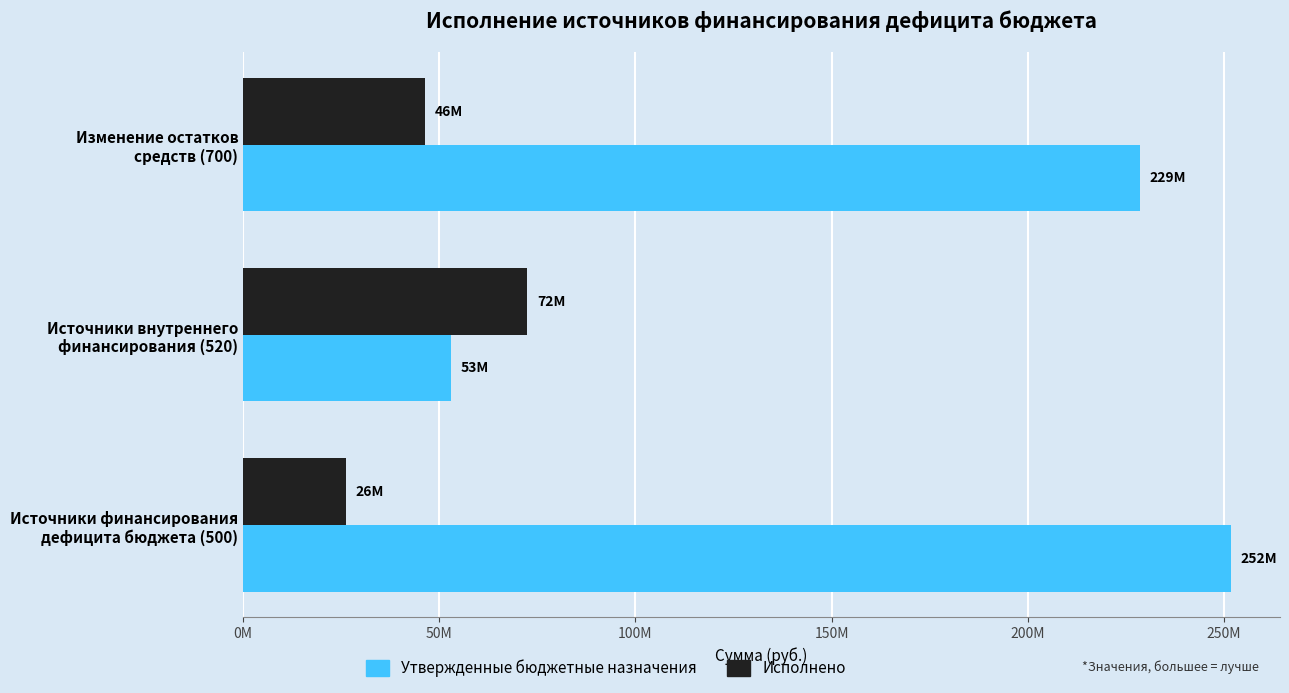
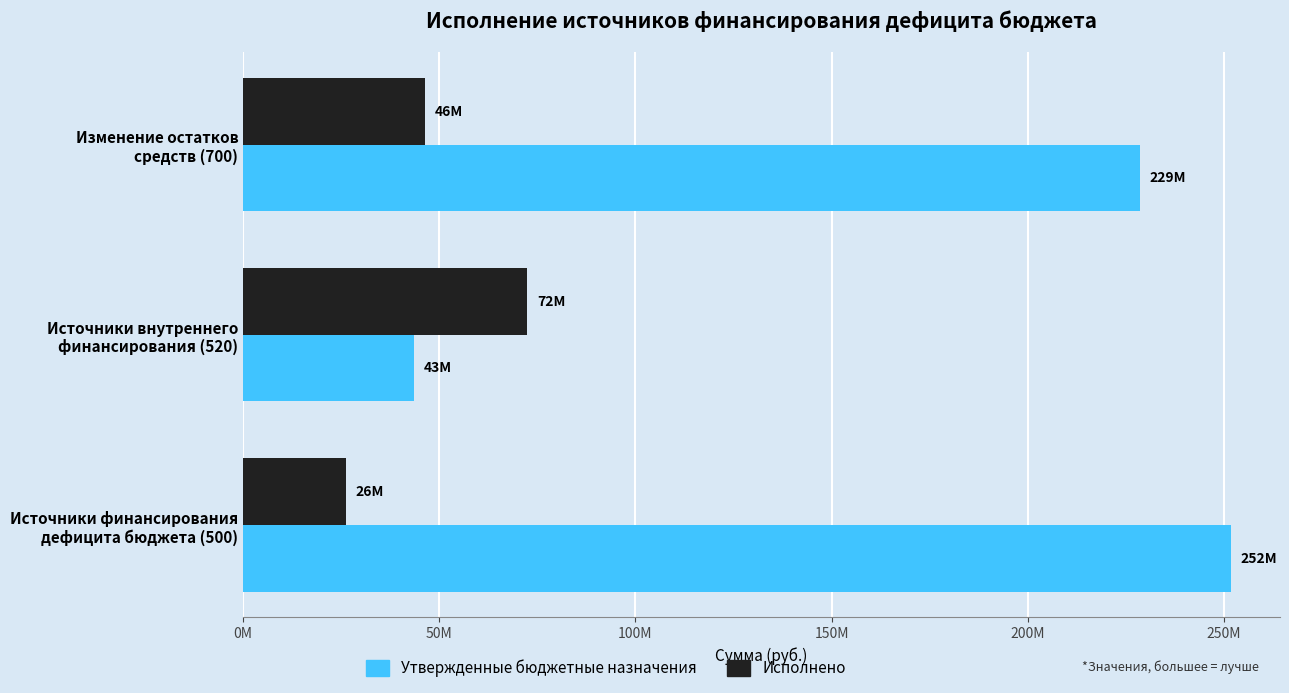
Утвержденные бюджетные назначения, Источники внутреннего финансирования (520): 53M -> 43M
